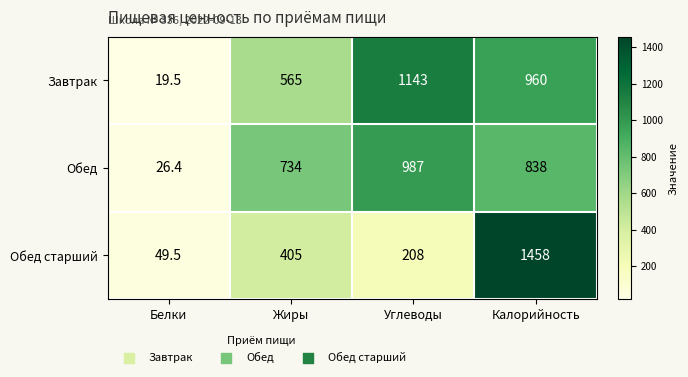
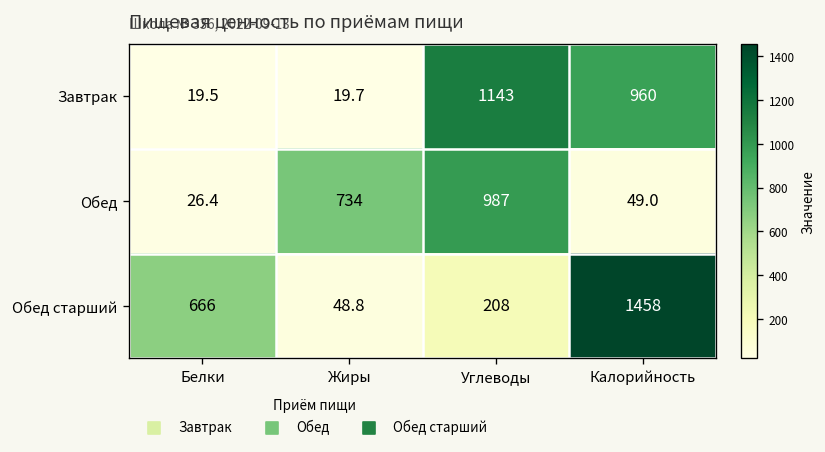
Завтрак, Жиры: 565 -> 19.7
Обед, Калорийность: 838 -> 49.0
Обед старший, Белки: 49.5 -> 666
Обед старший, Жиры: 405 -> 48.8
